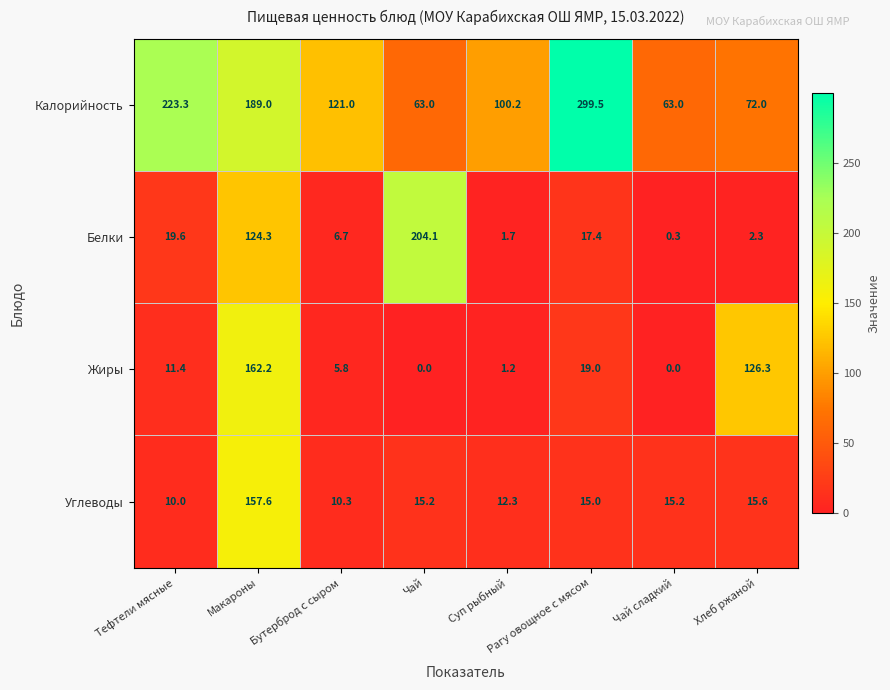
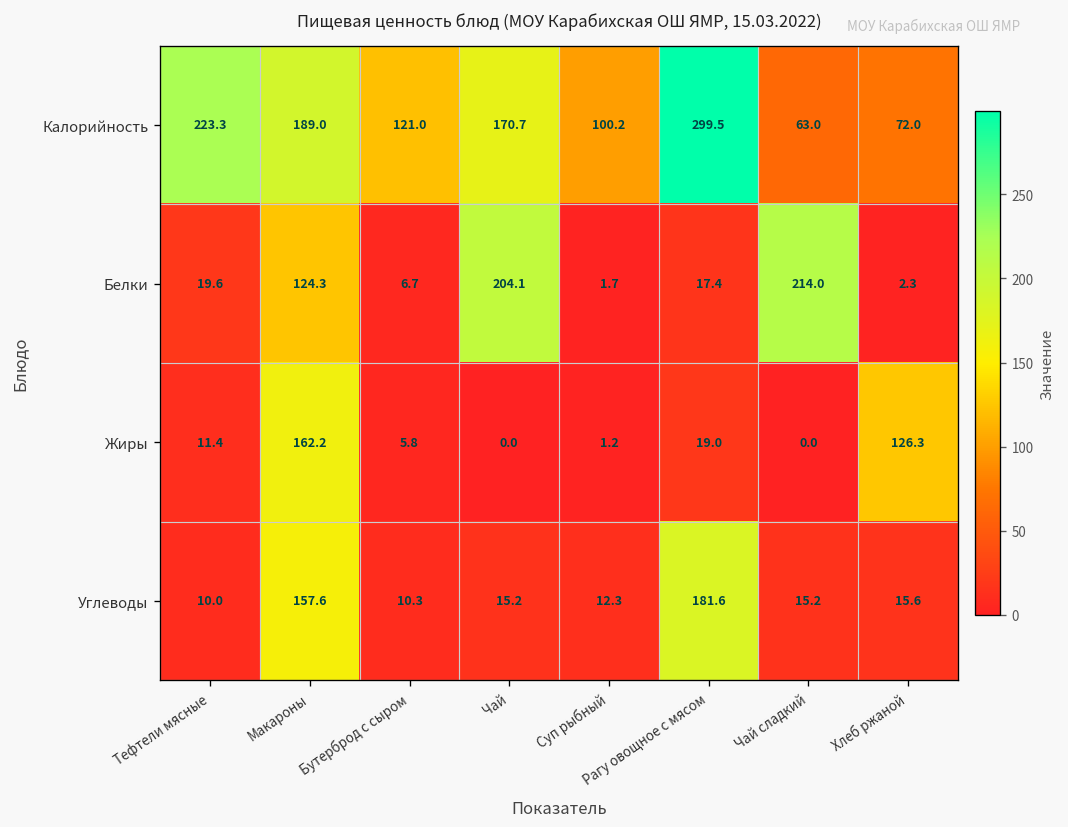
Калорийность, Чай: 63.0 -> 170.7
Белки, Чай сладкий: 0.3 -> 214.0
Углеводы, Рагу овощное с мясом: 15.0 -> 181.6
